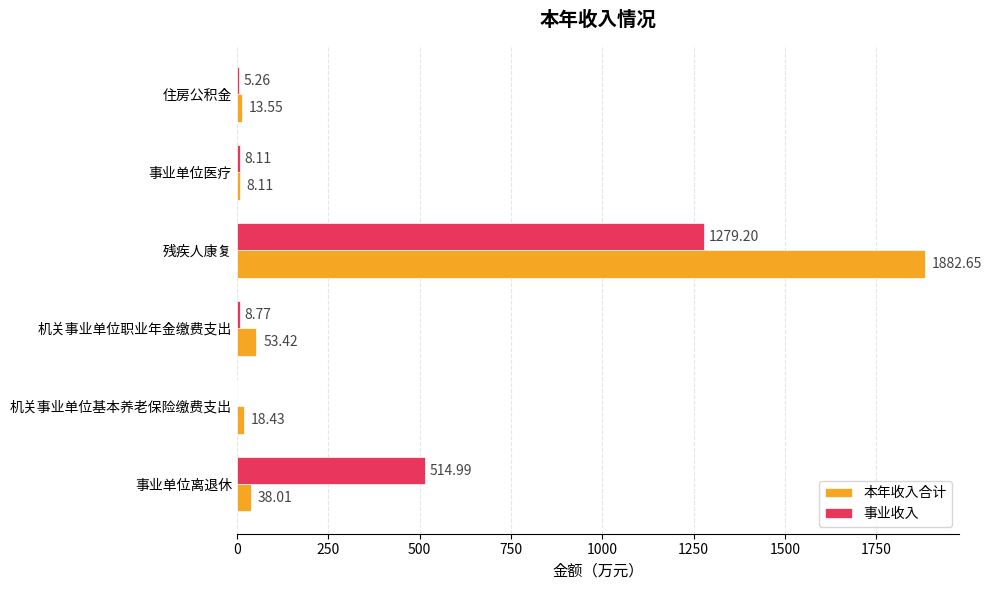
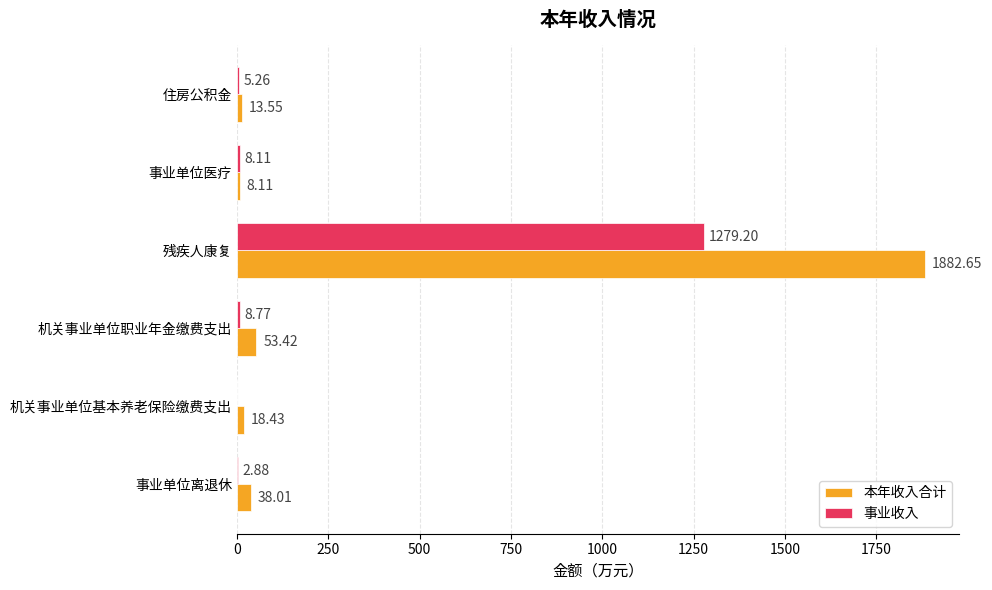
事业收入, 事业单位离退休: 514.99 -> 2.88
